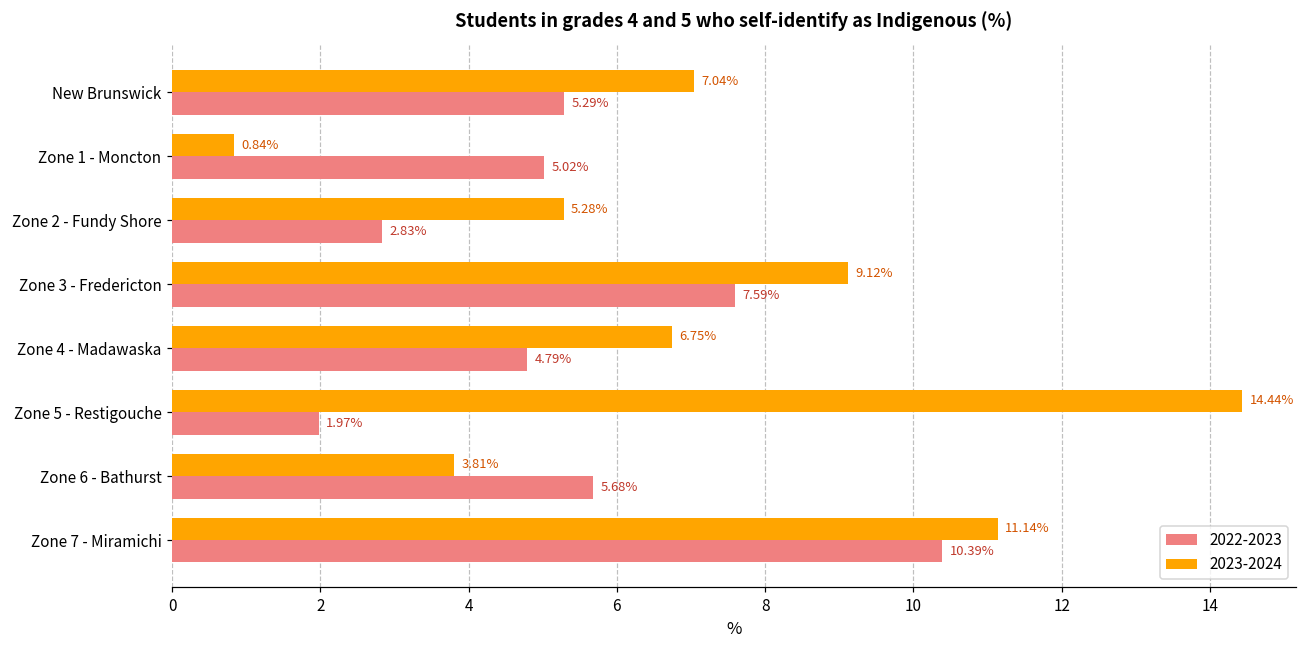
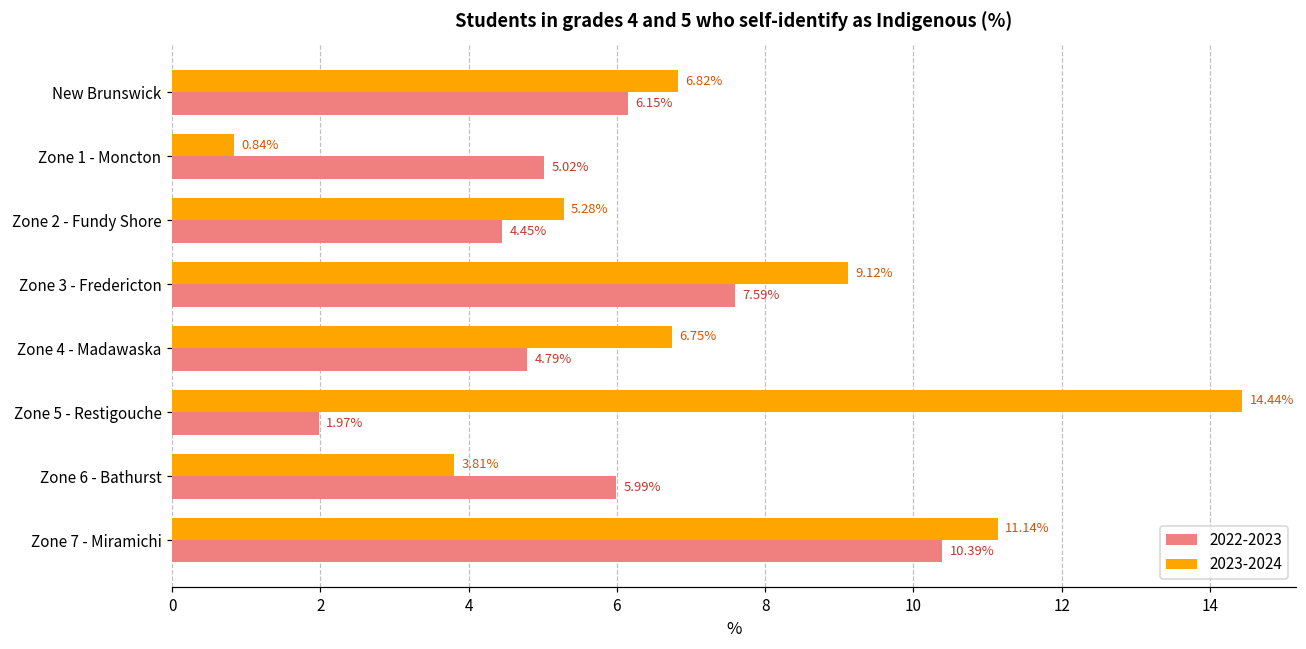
2023-2024, New Brunswick: 7.04% -> 6.82%
2022-2023, New Brunswick: 5.29% -> 6.15%
2022-2023, Zone 2 - Fundy Shore: 2.83% -> 4.45%
2022-2023, Zone 6 - Bathurst: 5.68% -> 5.99%
